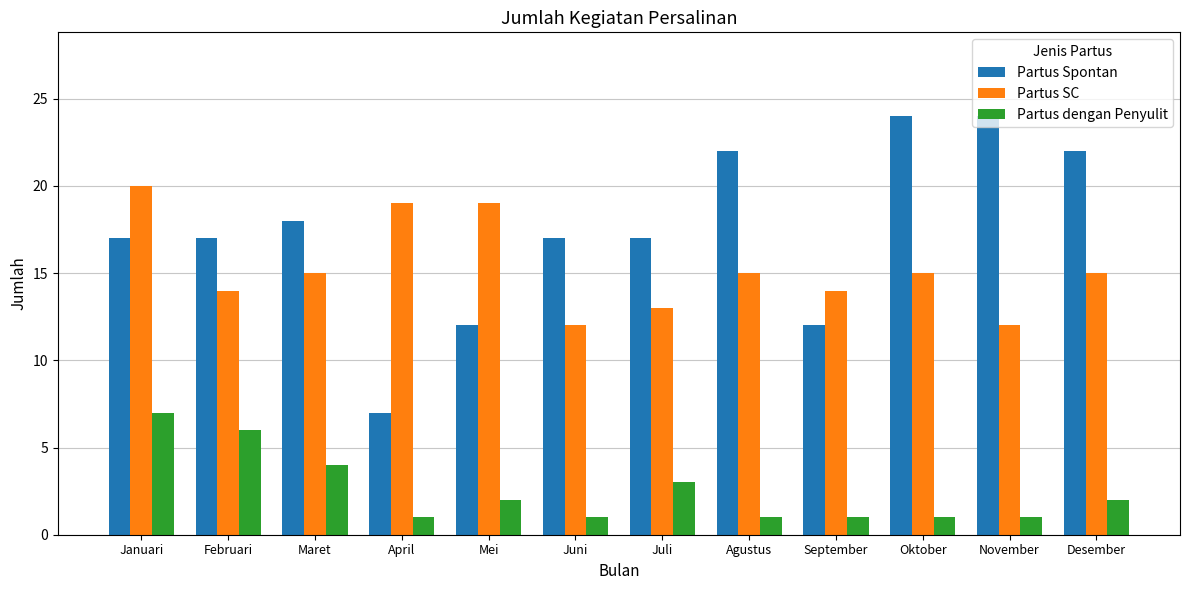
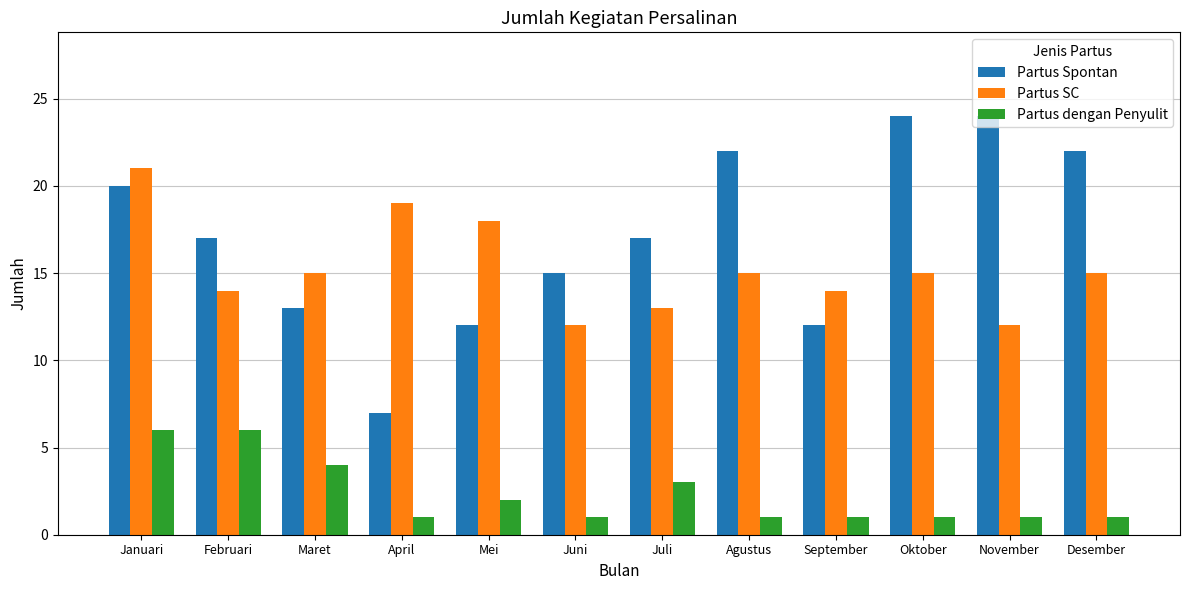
Partus Spontan, Januari: 17 -> 20
Partus SC, Januari: 20 -> 21
Partus dengan Penyulit, Januari: 7 -> 6
Partus Spontan, Maret: 18 -> 13
Partus SC, Mei: 19 -> 18
Partus Spontan, Juni: 17 -> 15
Partus dengan Penyulit, Desember: 2 -> 1
